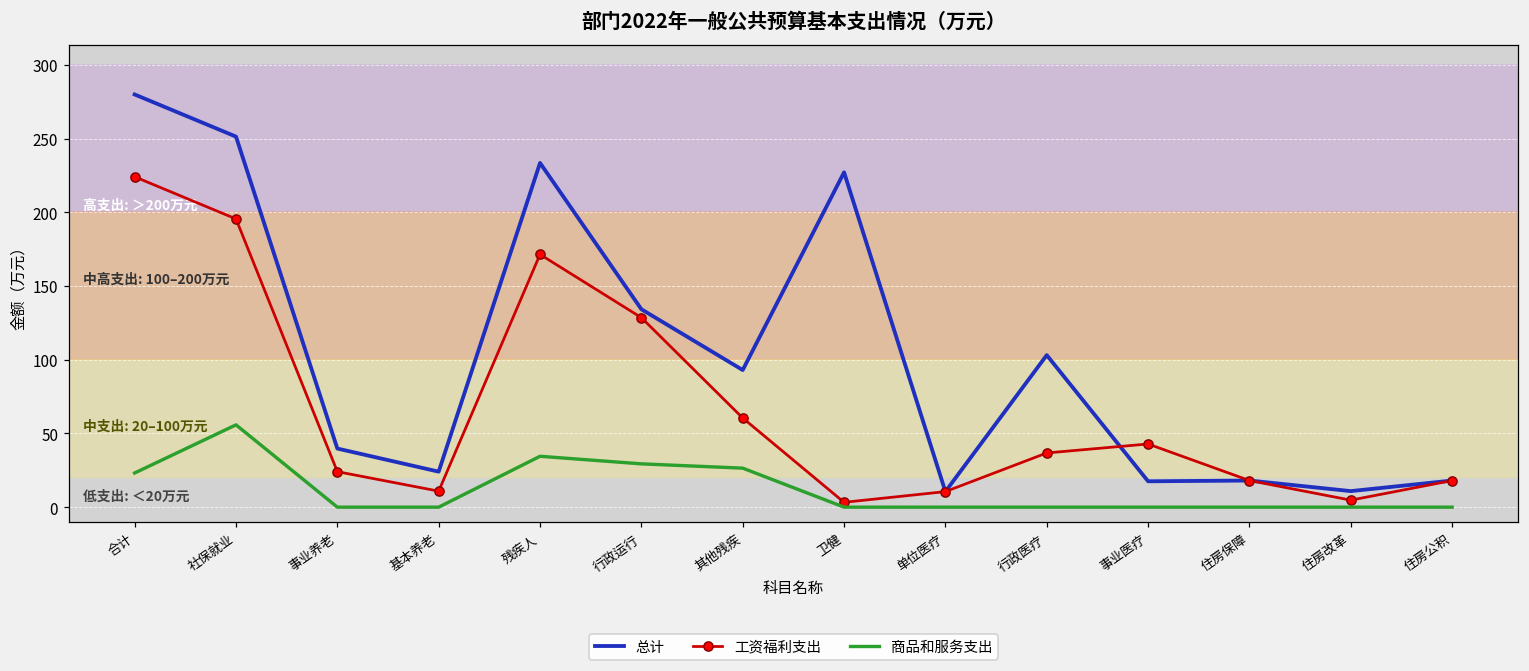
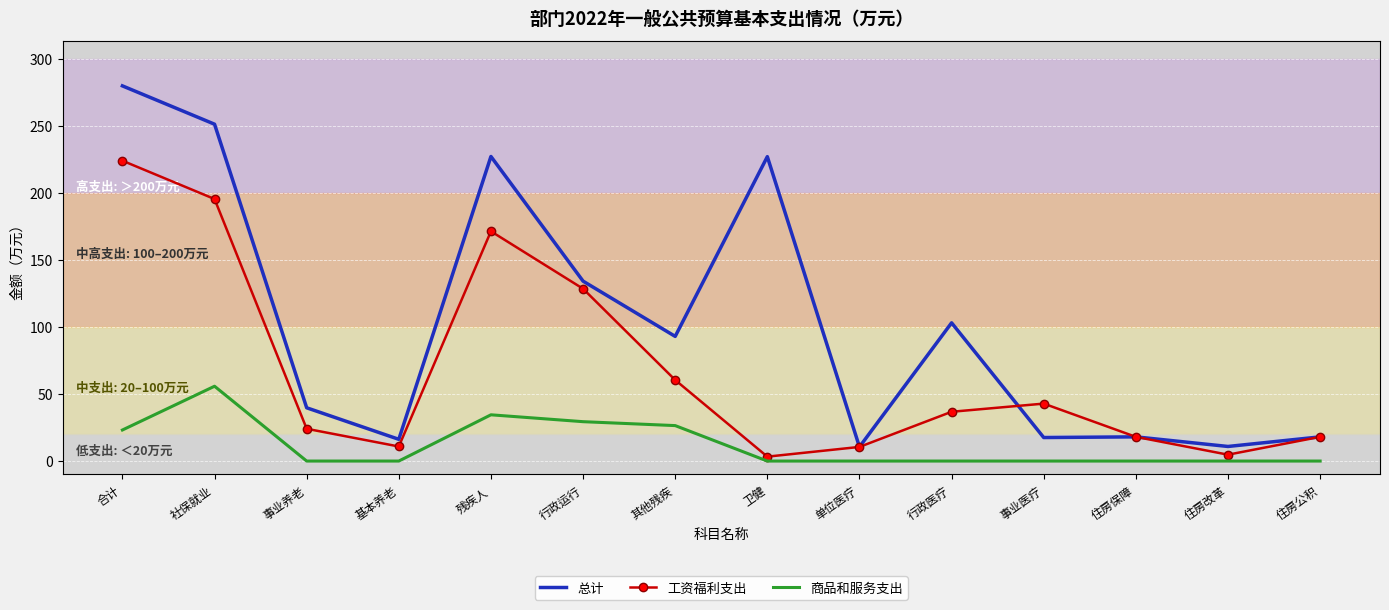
总计, 基本养老: 24 -> 16
总计, 残疾人: 233 -> 227
